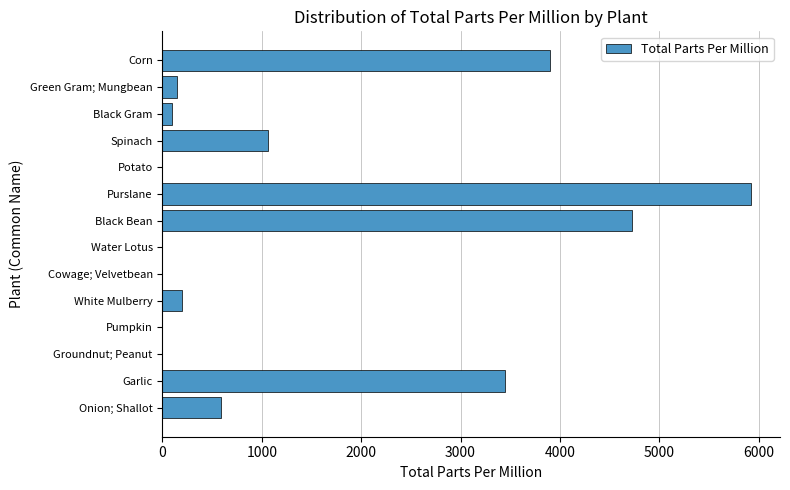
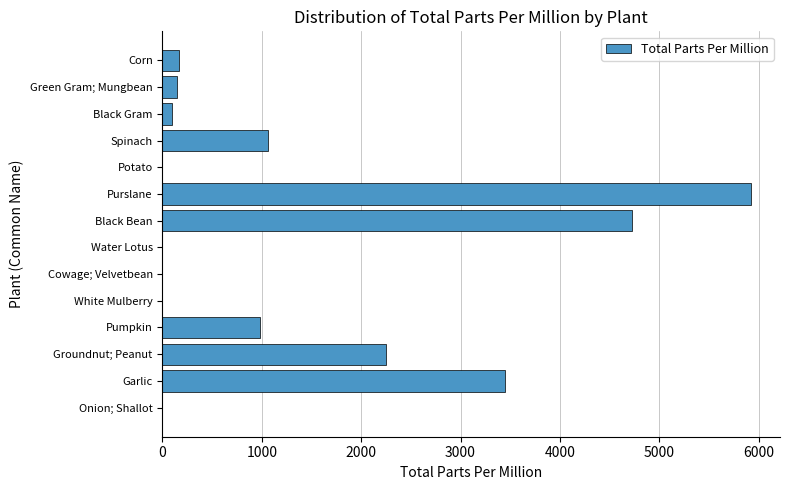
Corn: 3900 -> 200
White Mulberry: 200 -> 0
Pumpkin: 0 -> 1000
Groundnut; Peanut: 0 -> 2300
Onion; Shallot: 600 -> 0
